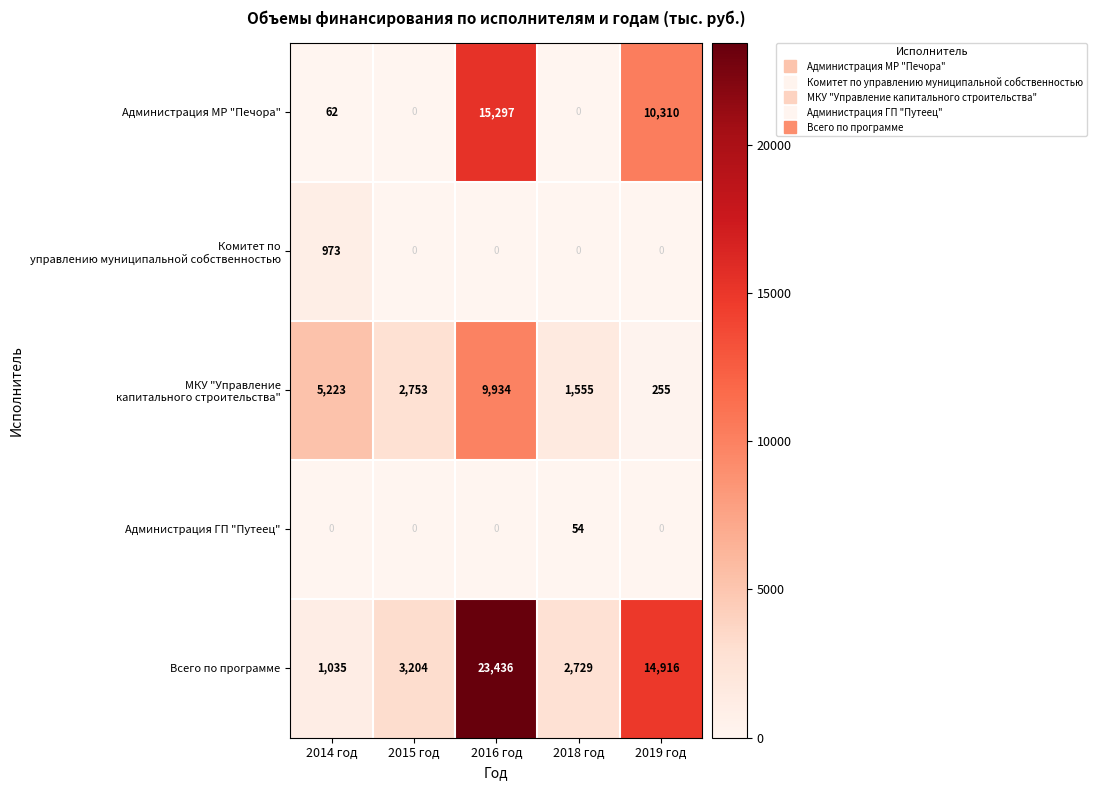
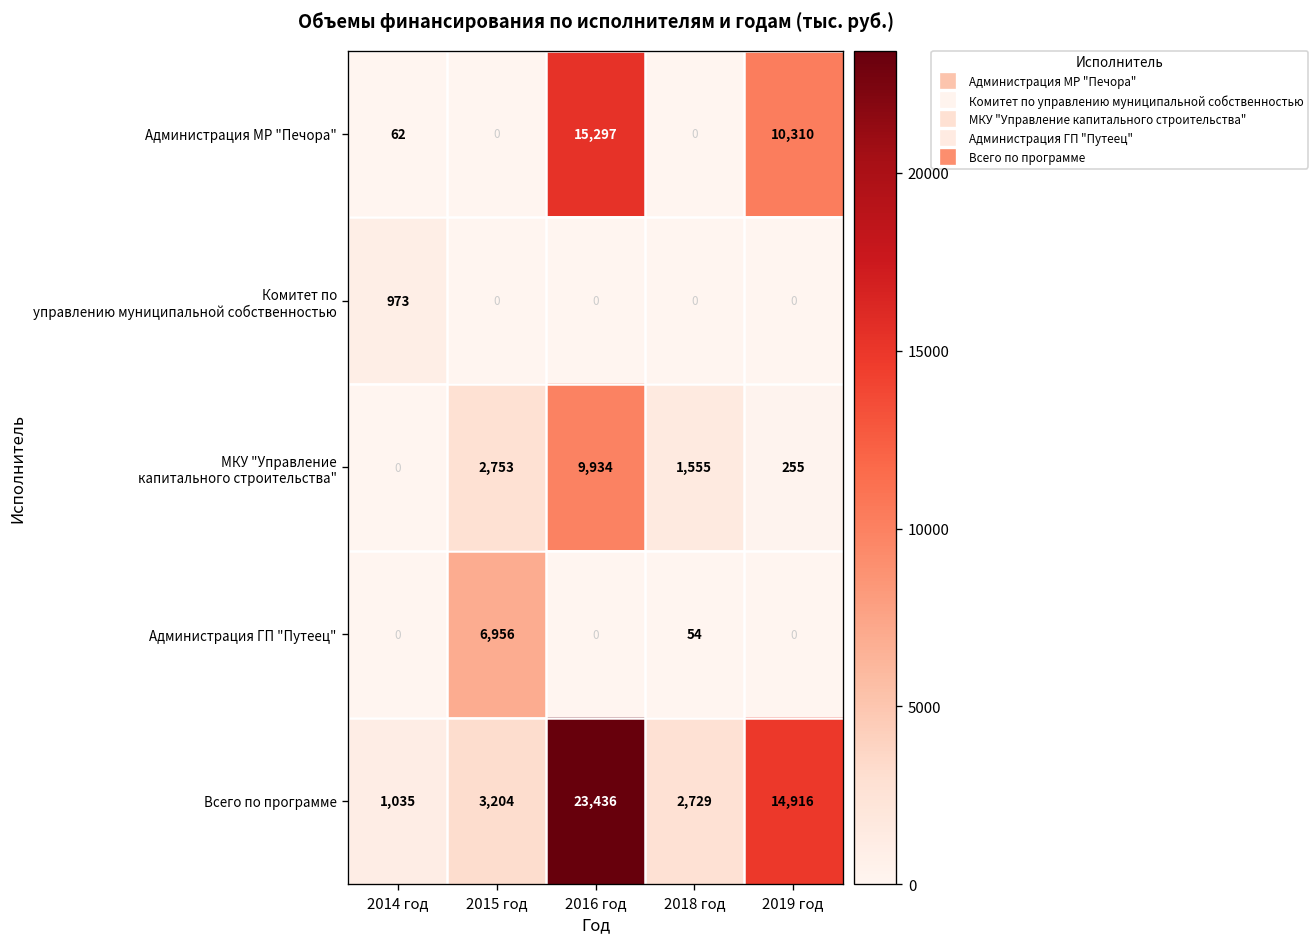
МКУ "Управление капитального строительства", 2014 год: 5,223 -> 0
Администрация ГП "Путеец", 2015 год: 0 -> 6,956
